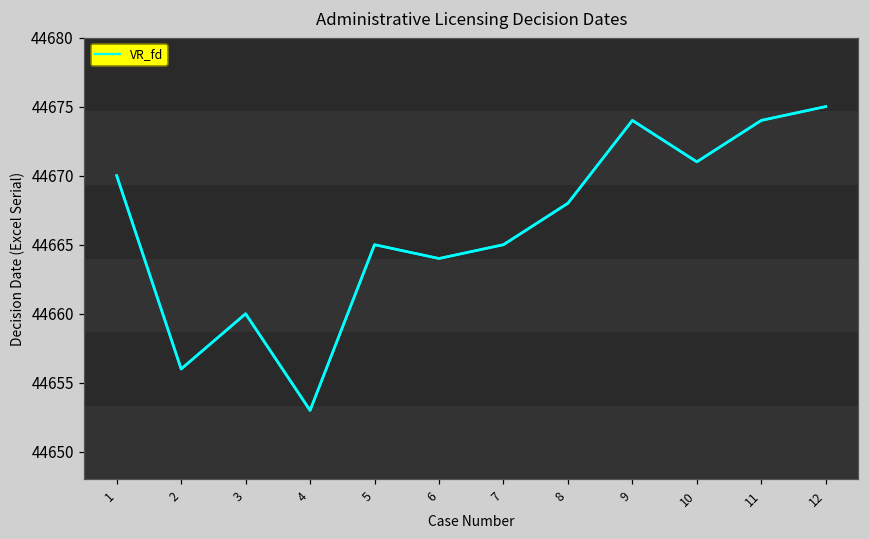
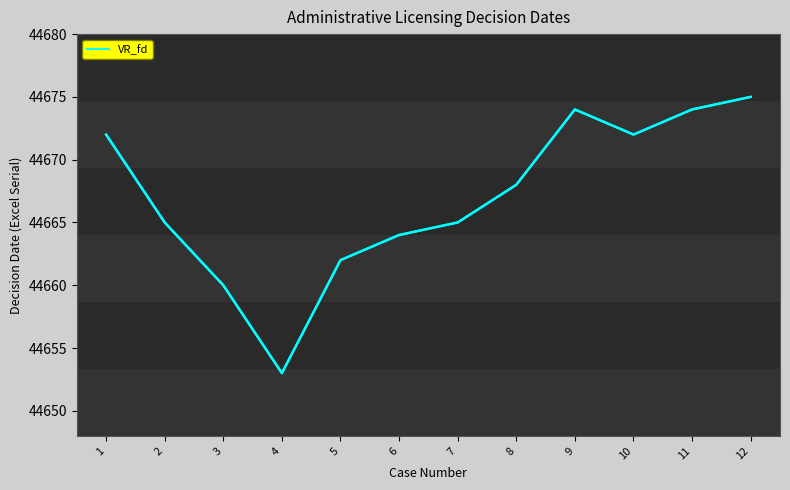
1: 44670 -> 44672
2: 44656 -> 44665
5: 44665 -> 44662
10: 44671 -> 44672
